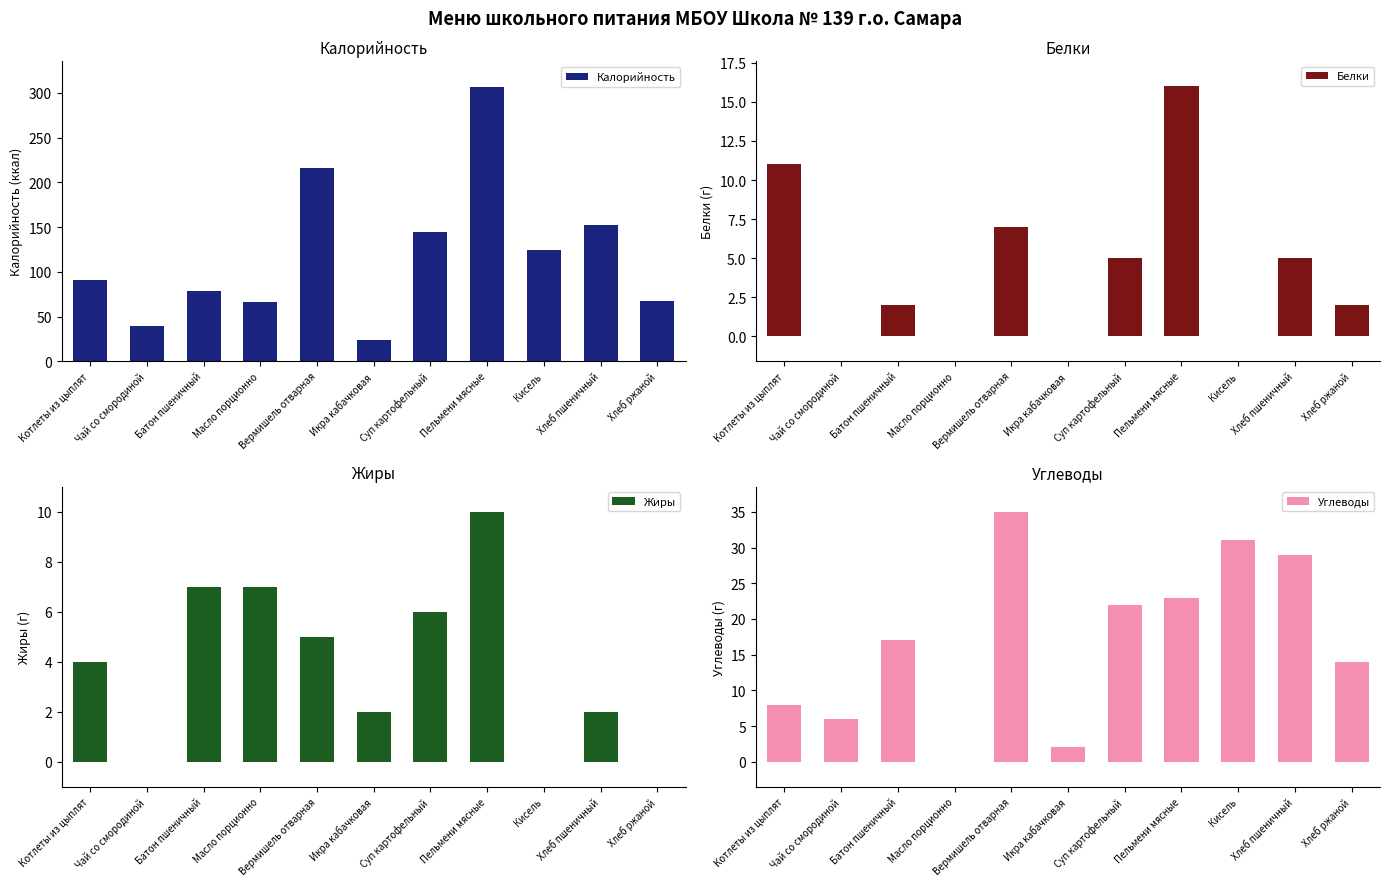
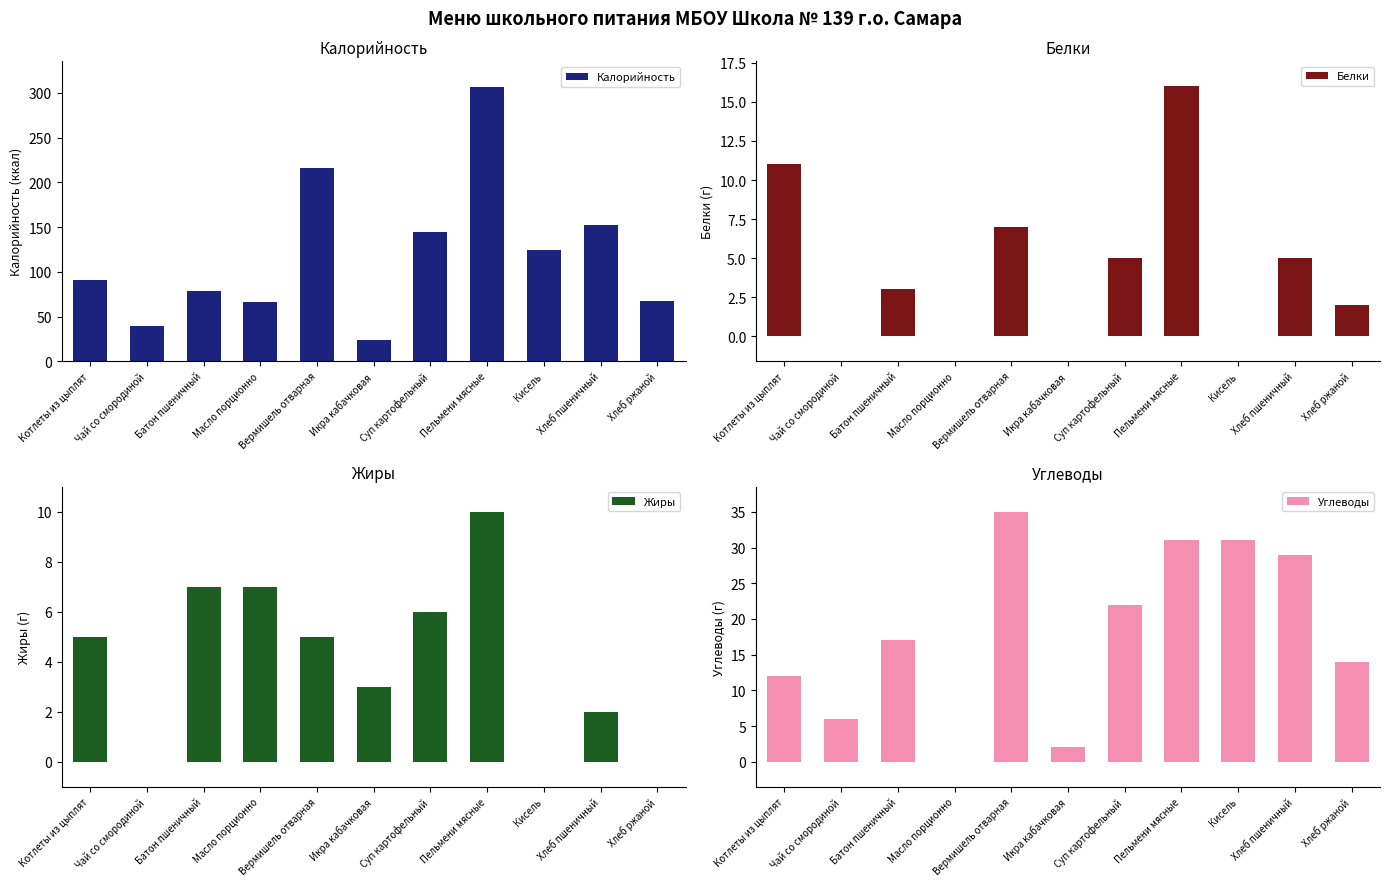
Белки, Батон пшеничный: 2 -> 3
Жиры, Котлеты из цыплят: 4 -> 5
Жиры, Икра кабачковая: 2 -> 3
Углеводы, Котлеты из цыплят: 8 -> 12
Углеводы, Пельмени мясные: 23 -> 31
